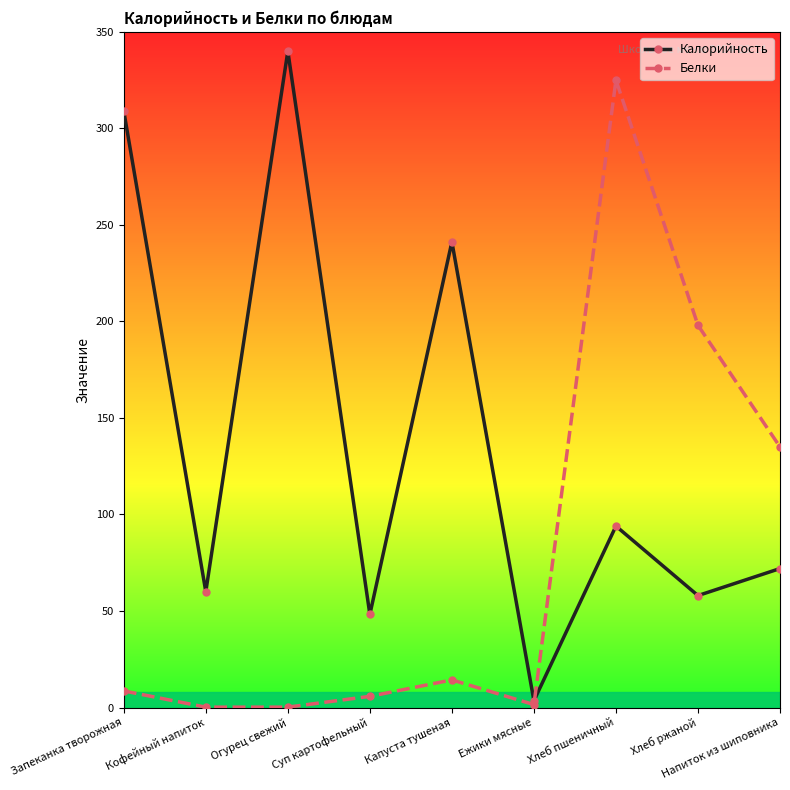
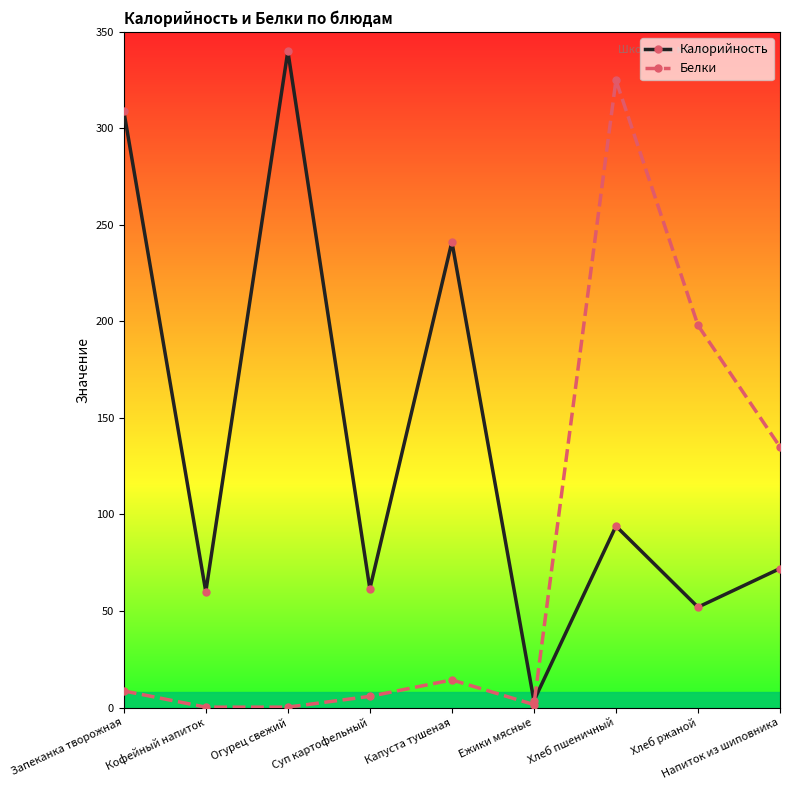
Калорийность, Суп картофельный: 48 -> 62
Калорийность, Хлеб ржаной: 58 -> 52
